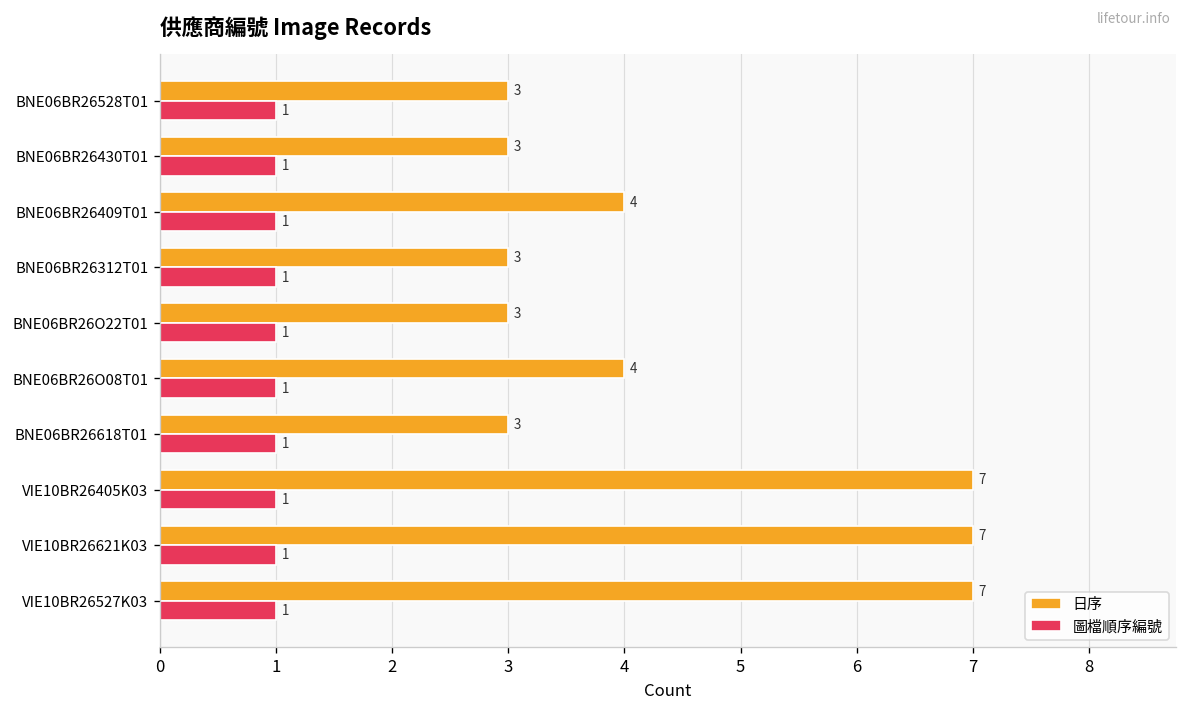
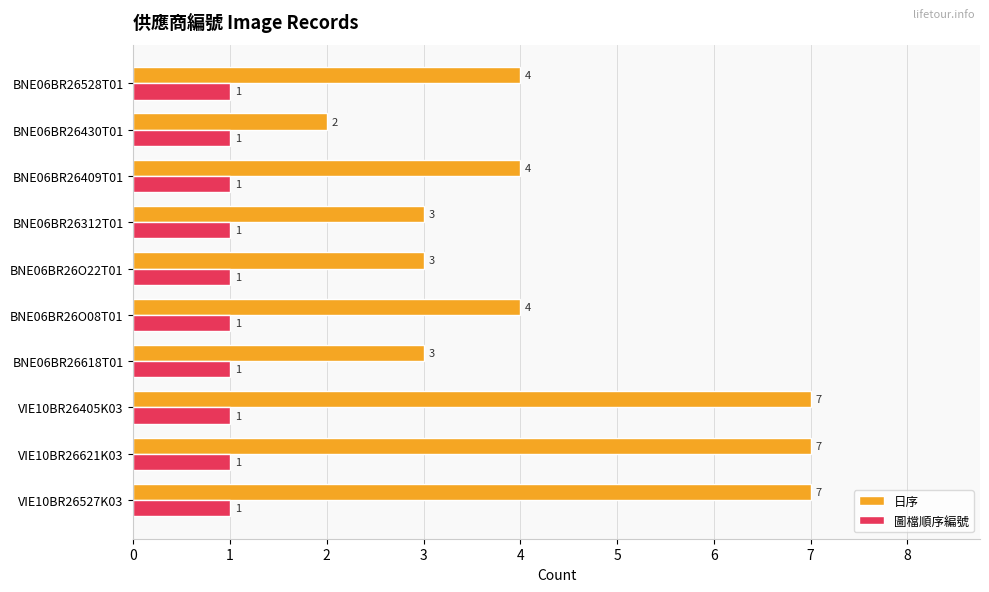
日序, BNE06BR26528T01: 3 -> 4
日序, BNE06BR26430T01: 3 -> 2
